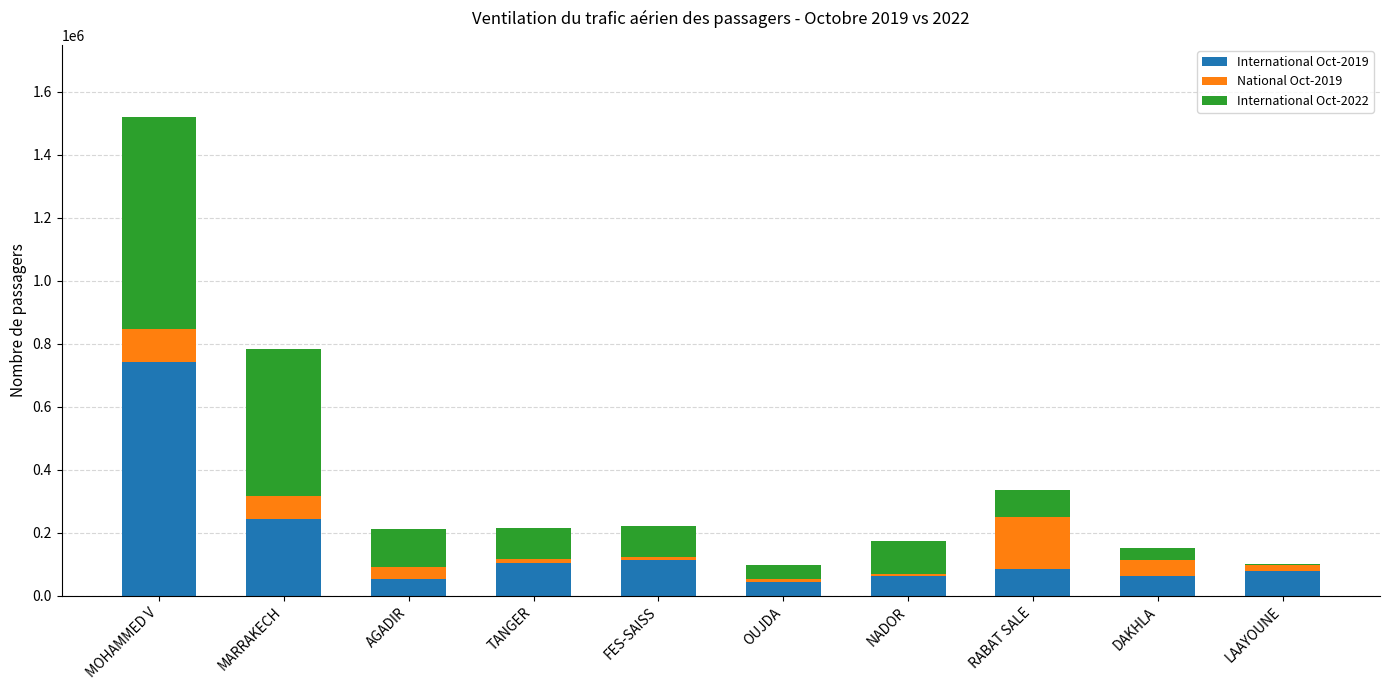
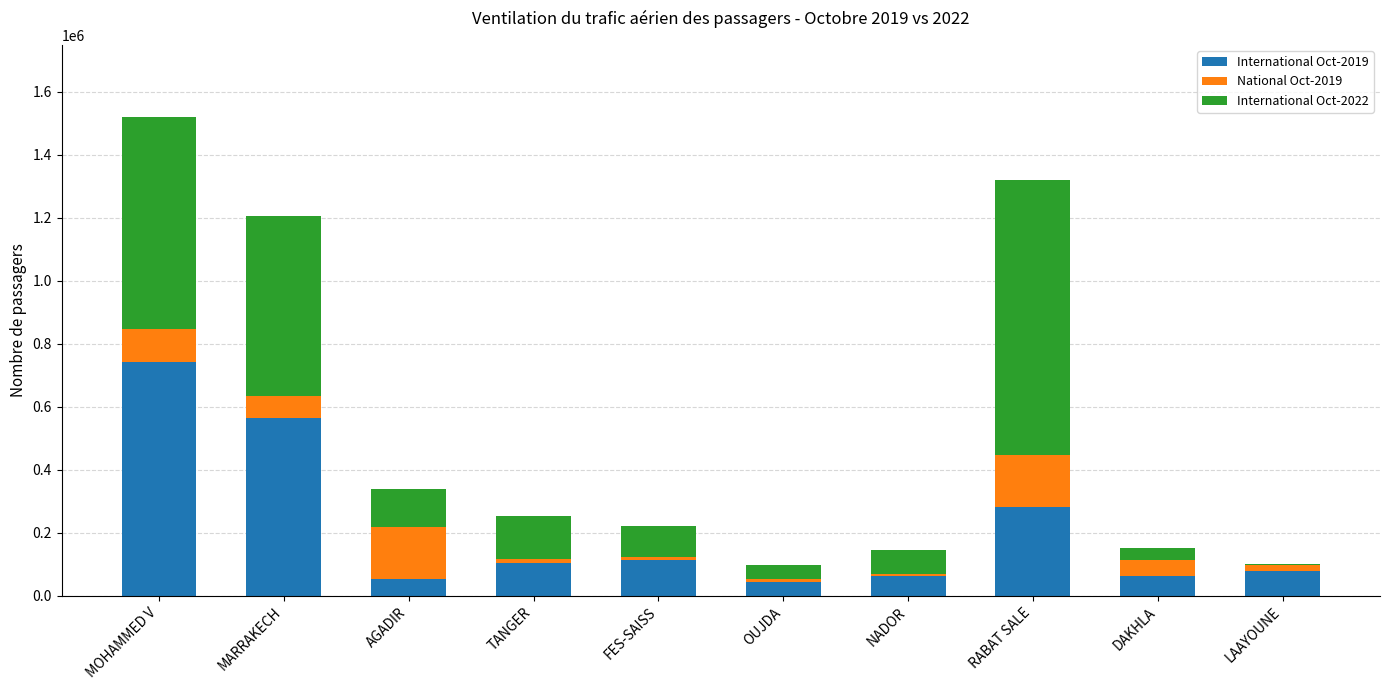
International Oct-2019, MARRAKECH: 240000 -> 560000
International Oct-2022, MARRAKECH: 470000 -> 570000
National Oct-2019, AGADIR: 40000 -> 160000
International Oct-2022, TANGER: 100000 -> 140000
International Oct-2022, NADOR: 110000 -> 80000
International Oct-2019, RABAT SALE: 90000 -> 280000
International Oct-2022, RABAT SALE: 80000 -> 870000
